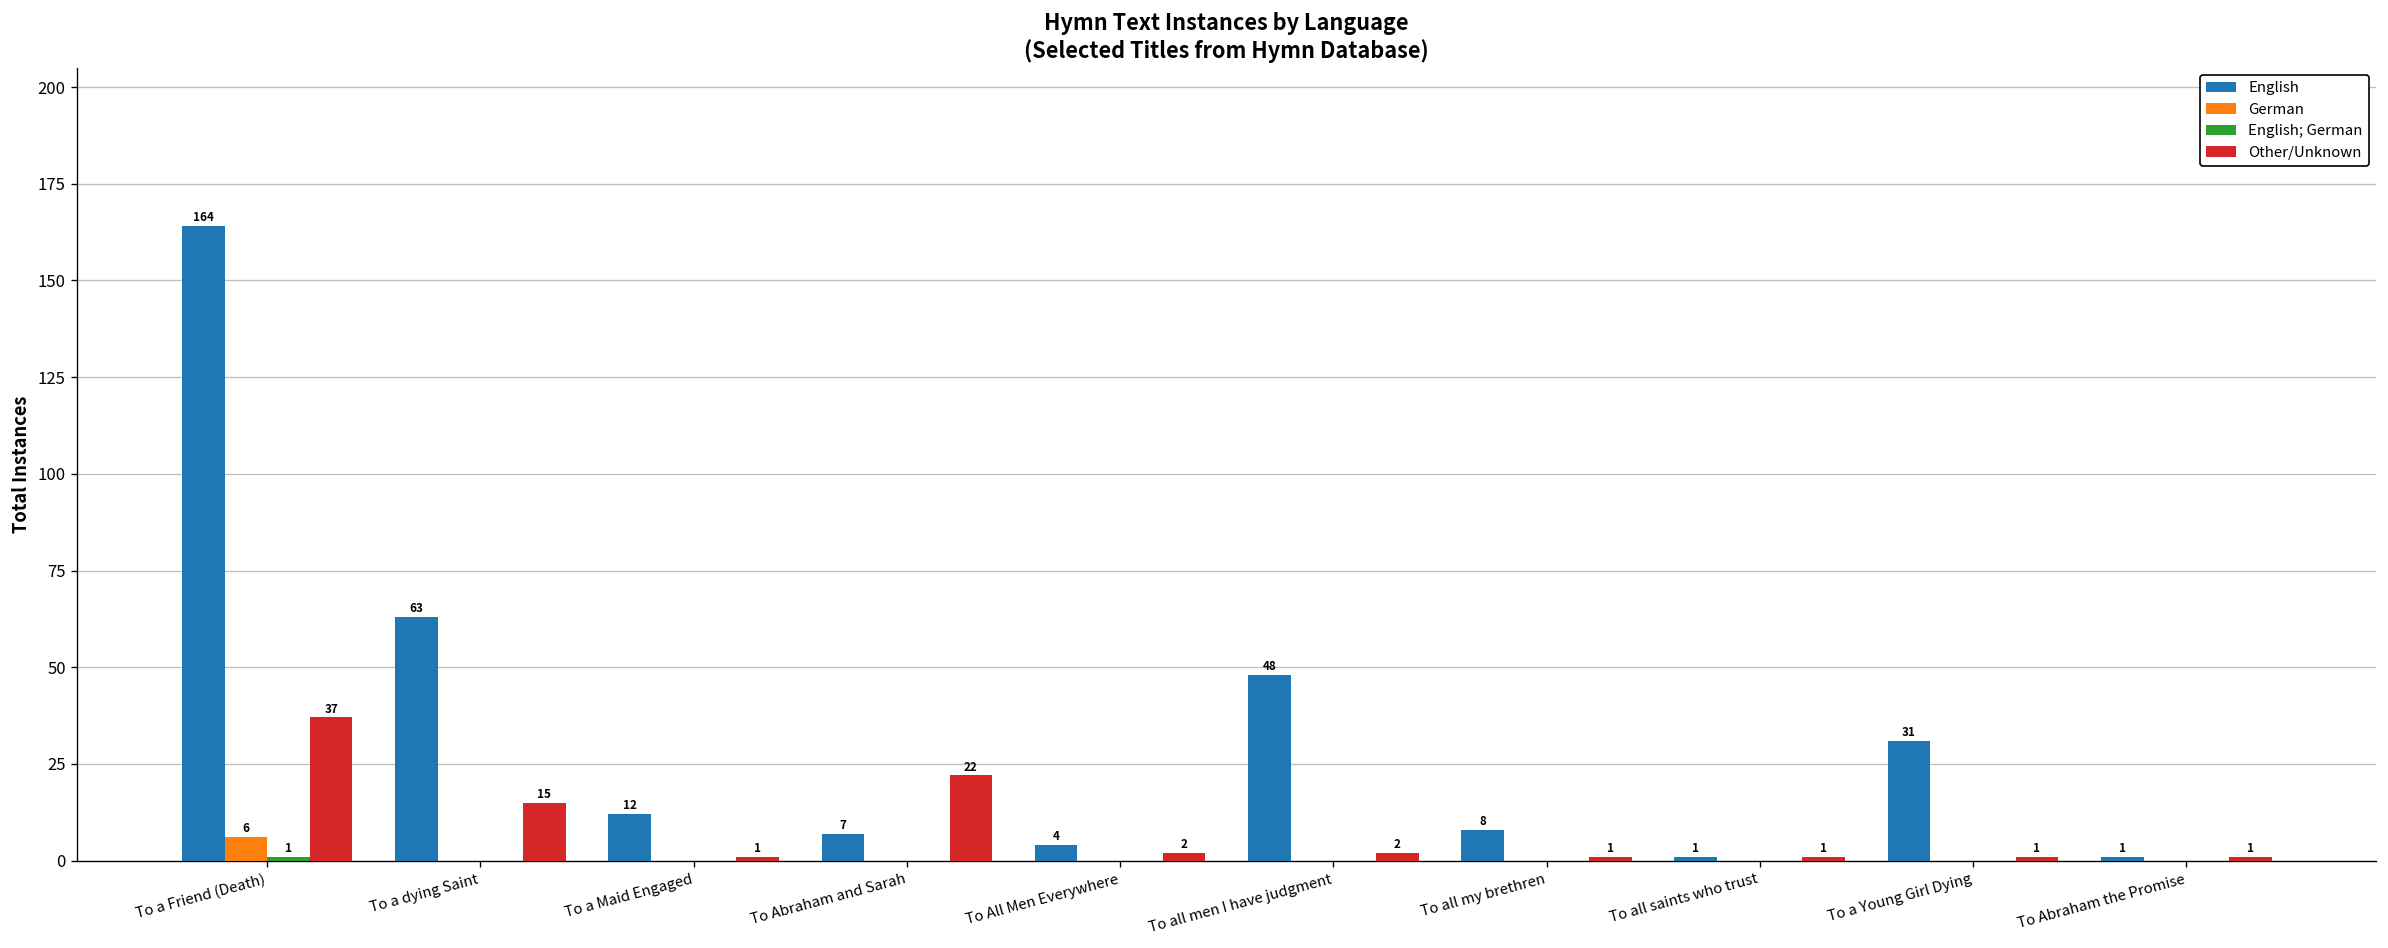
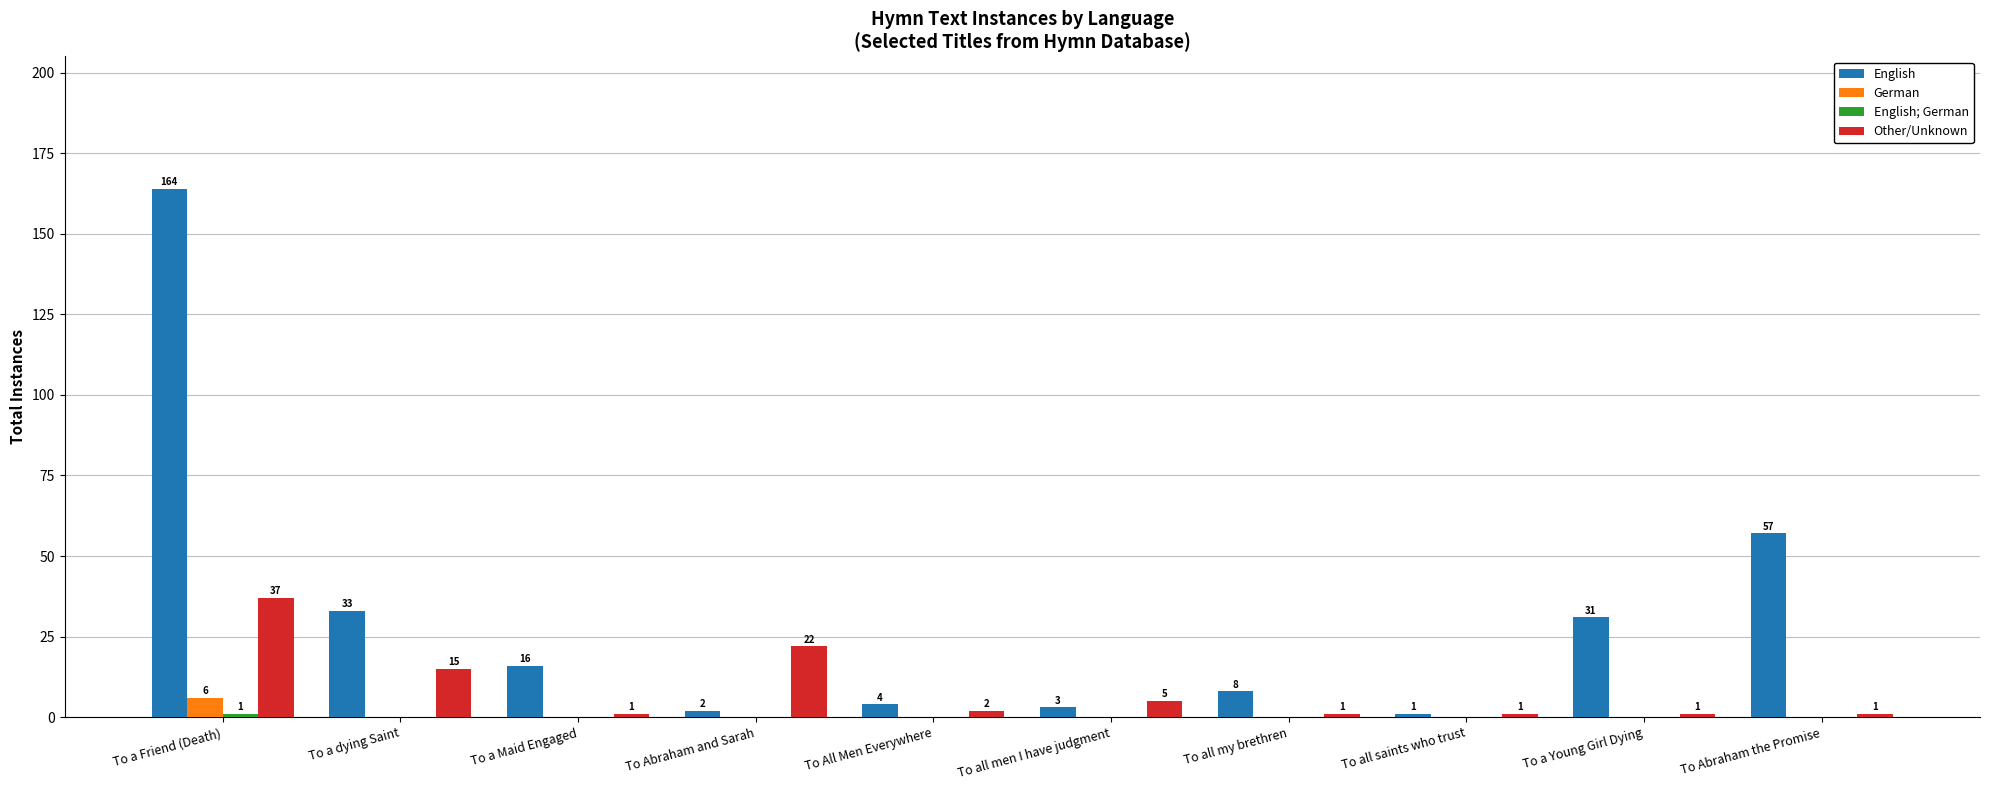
English, To a dying Saint: 63 -> 33
English, To a Maid Engaged: 12 -> 16
English, To Abraham and Sarah: 7 -> 2
English, To all men I have judgment: 48 -> 3
Other/Unknown, To all men I have judgment: 2 -> 5
English, To Abraham the Promise: 1 -> 57
